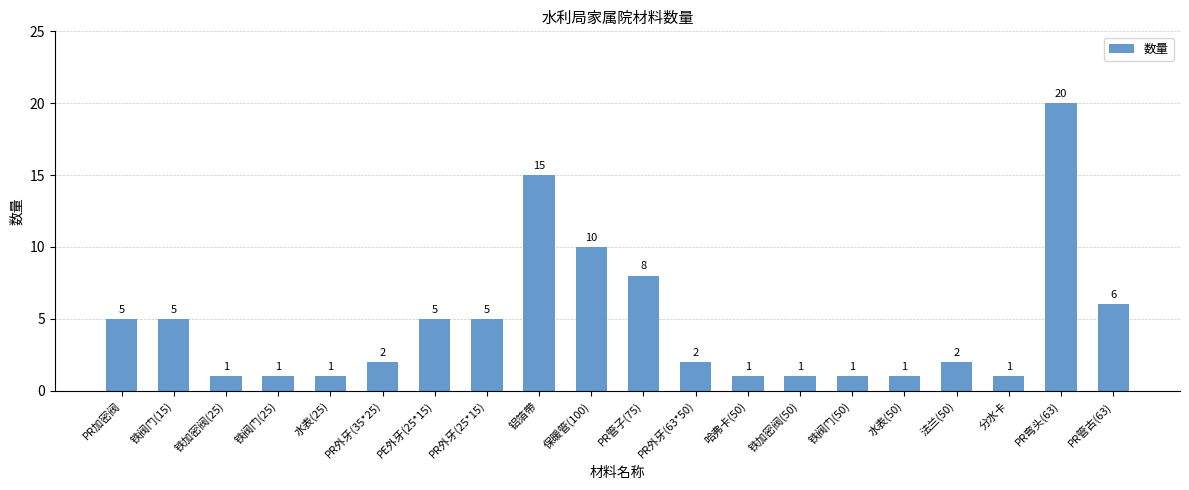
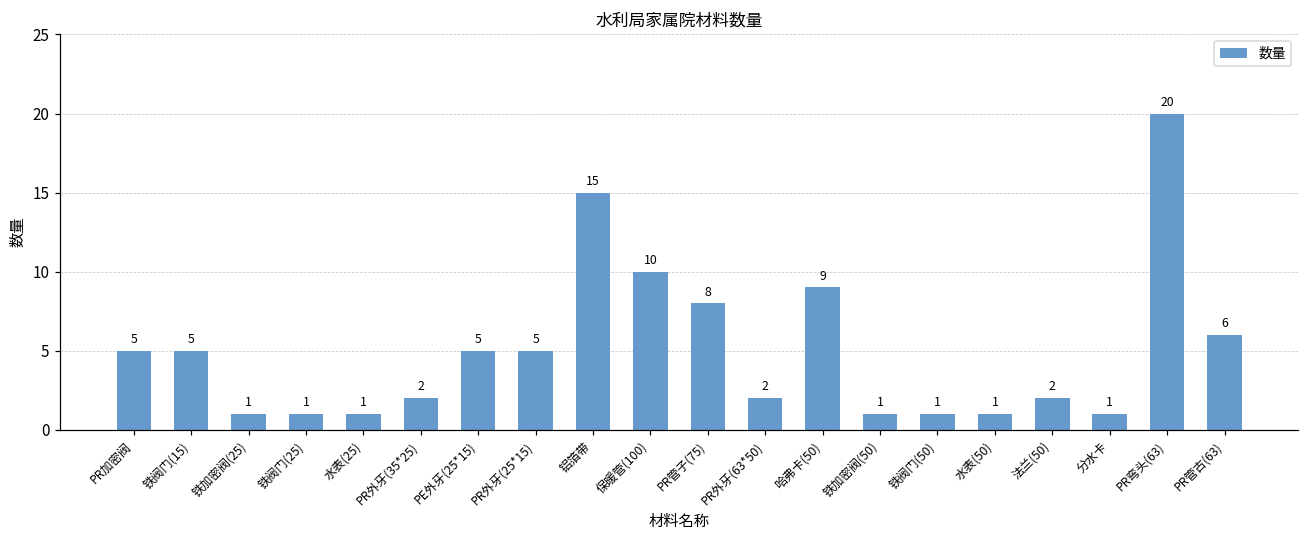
哈弗卡(50): 1 -> 9
